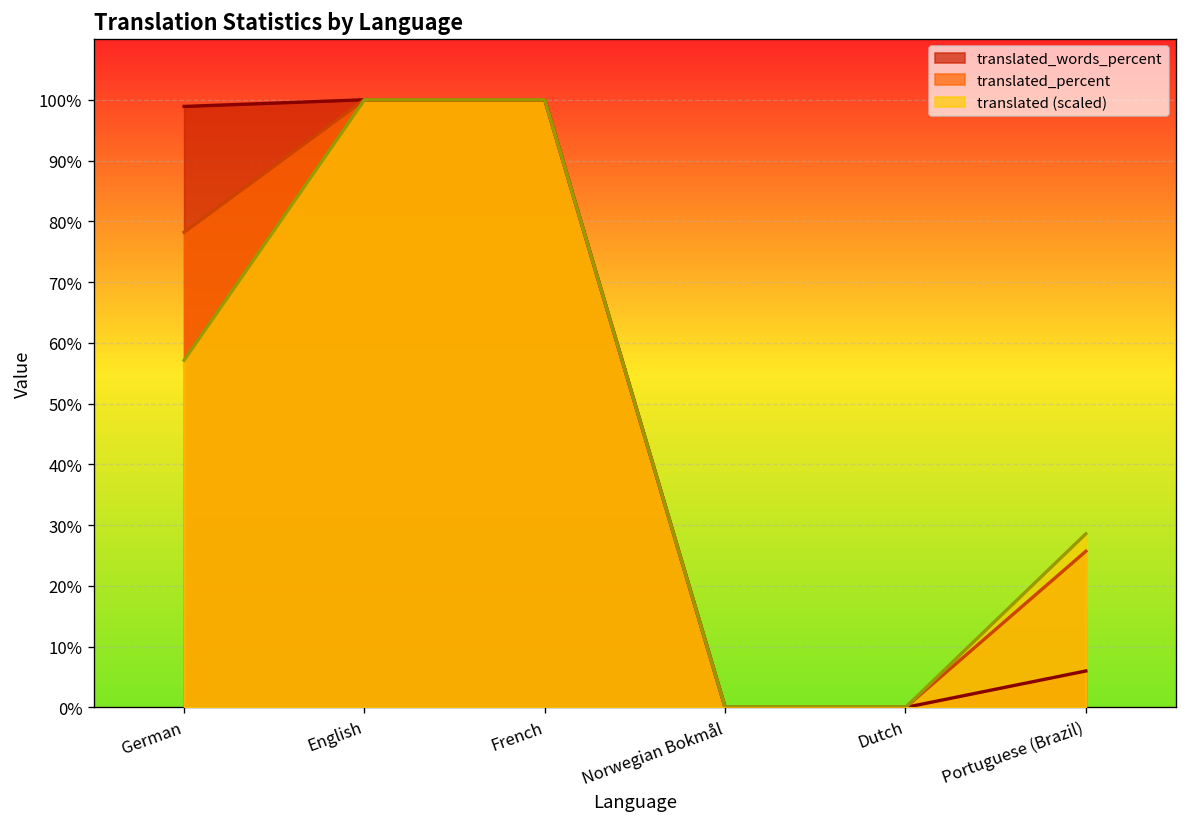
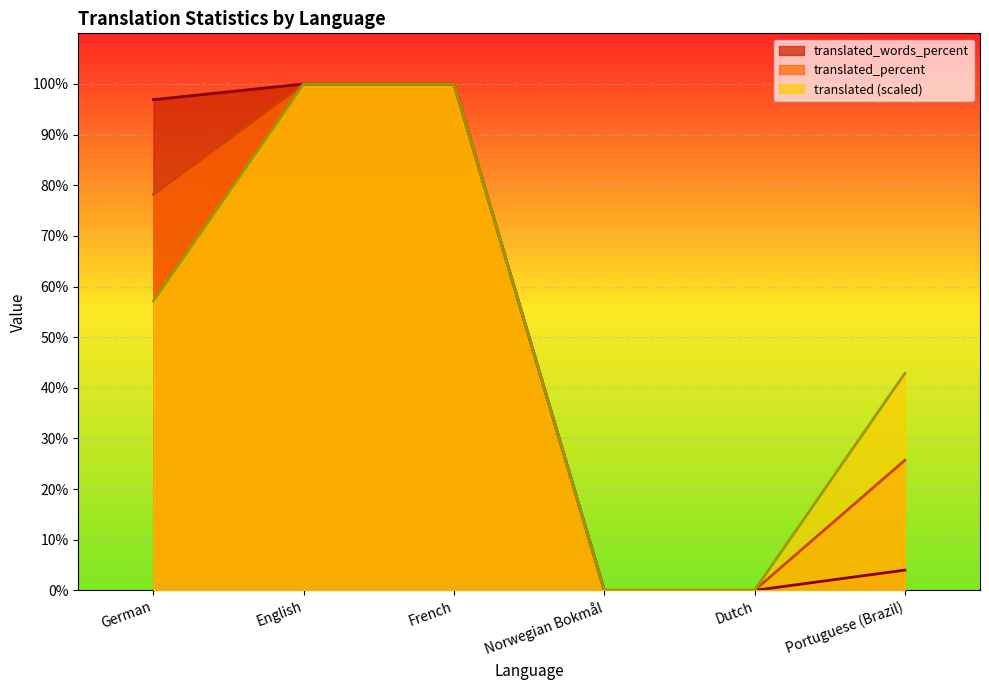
translated_words_percent, German: 99% -> 97%
translated_words_percent, Portuguese (Brazil): 6% -> 4%
translated (scaled), Portuguese (Brazil): 29% -> 43%
